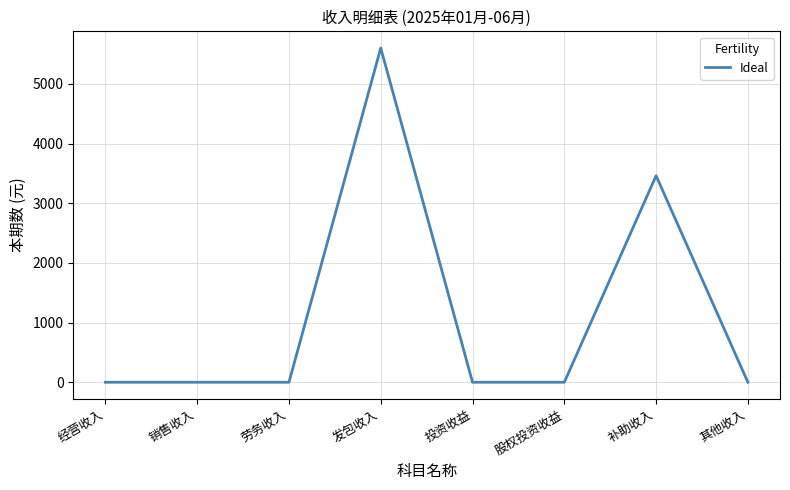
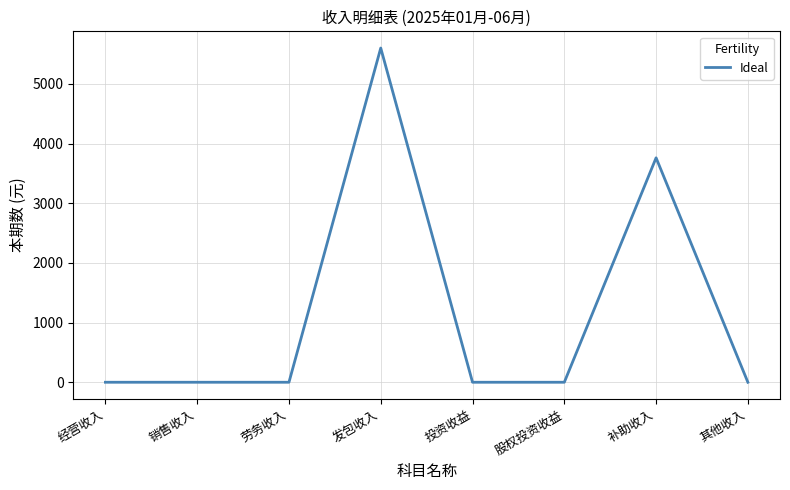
补助收入: 3500 -> 3800
